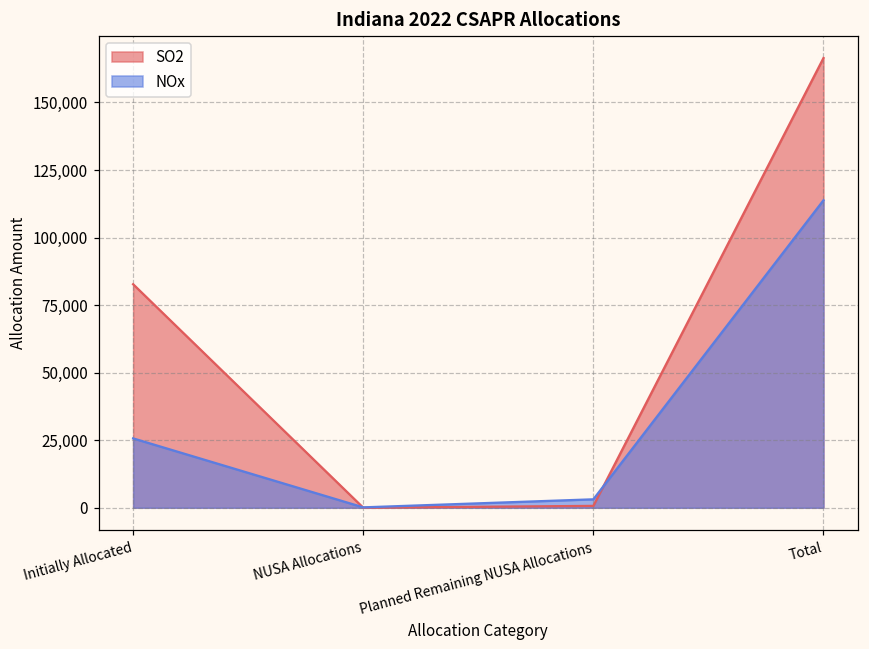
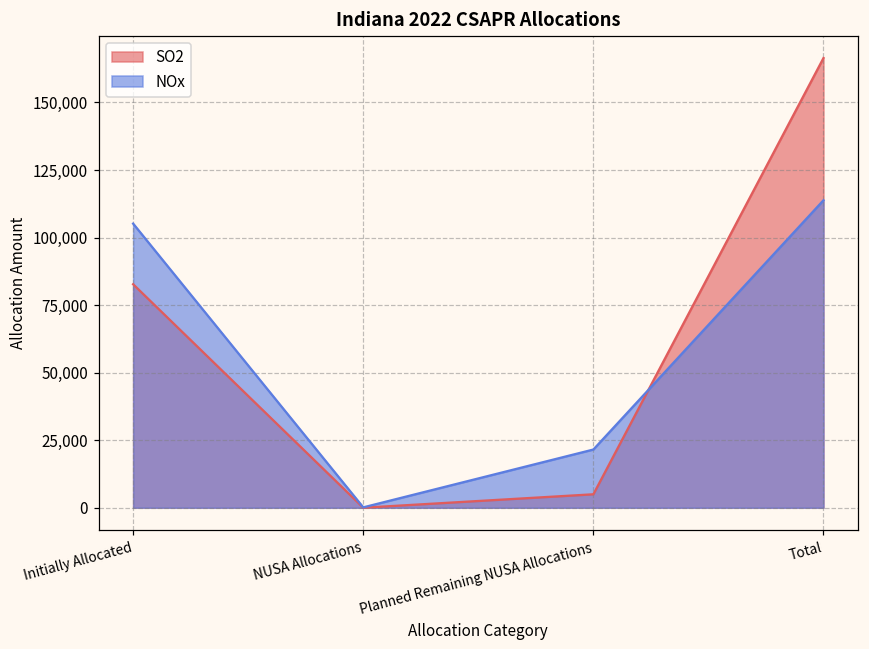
NOx, Initially Allocated: 26,000 -> 105,000
SO2, Planned Remaining NUSA Allocations: 1,000 -> 5,000
NOx, Planned Remaining NUSA Allocations: 3,000 -> 22,000
